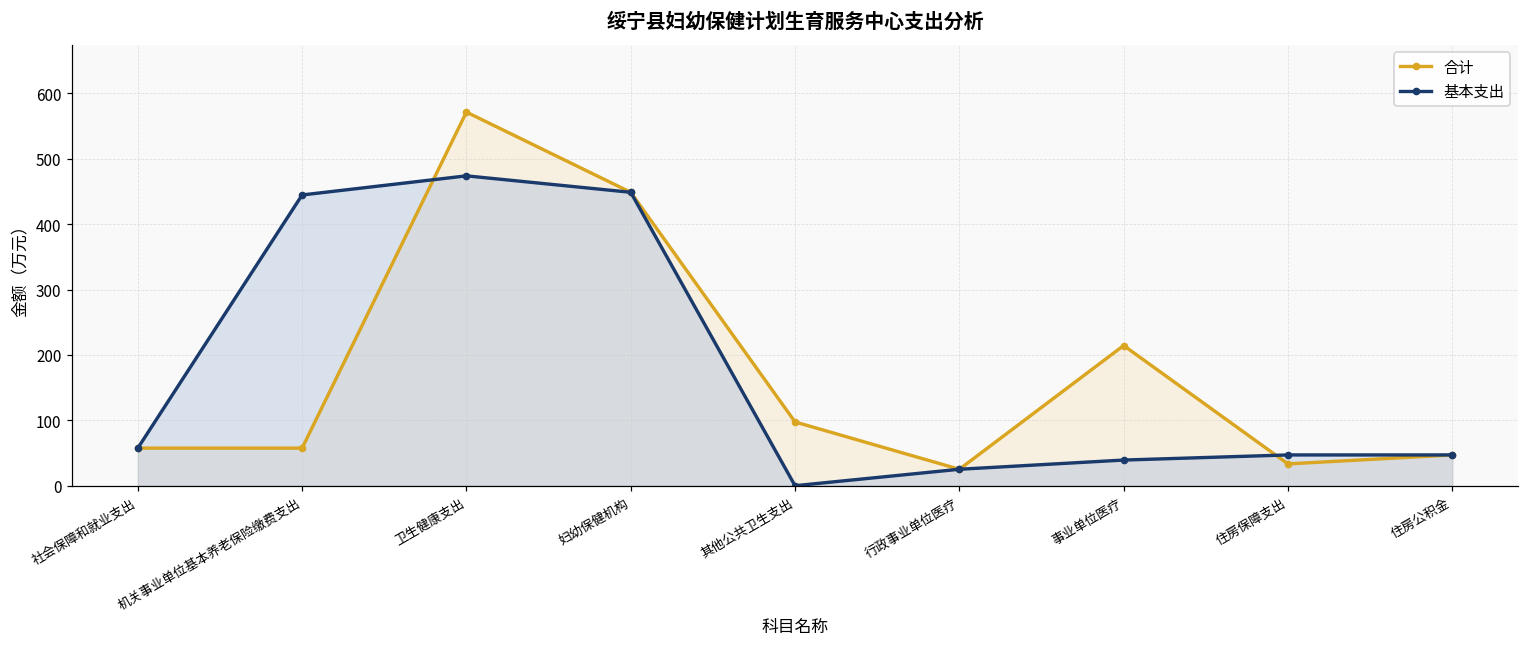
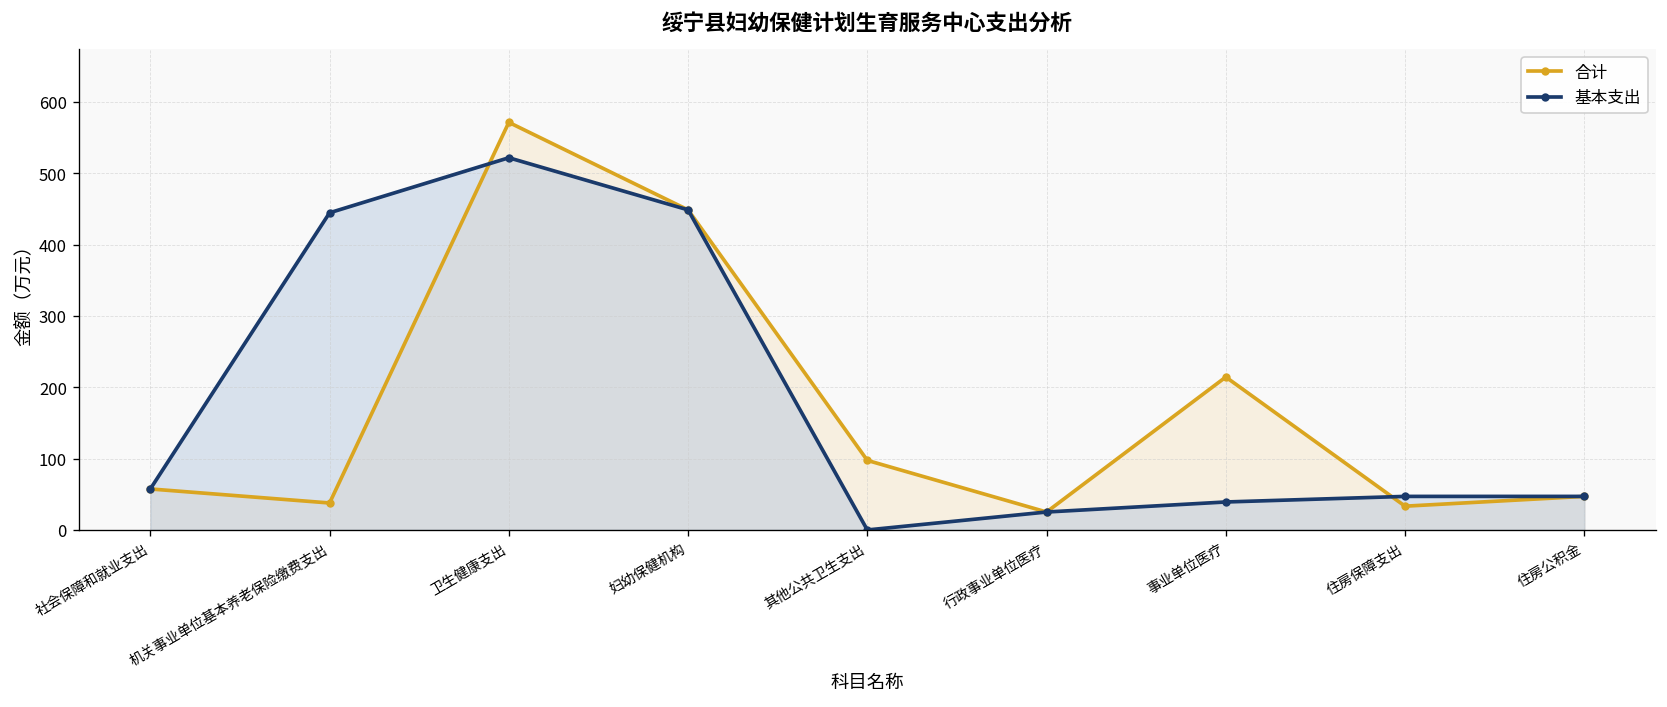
合计, 机关事业单位基本养老保险缴费支出: 60 -> 40
基本支出, 卫生健康支出: 470 -> 520
